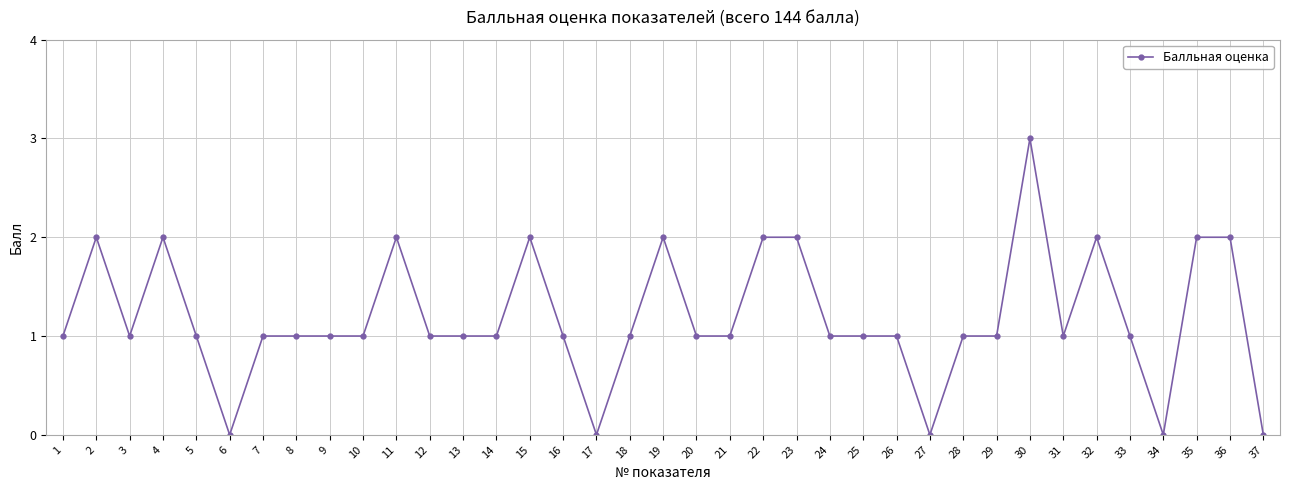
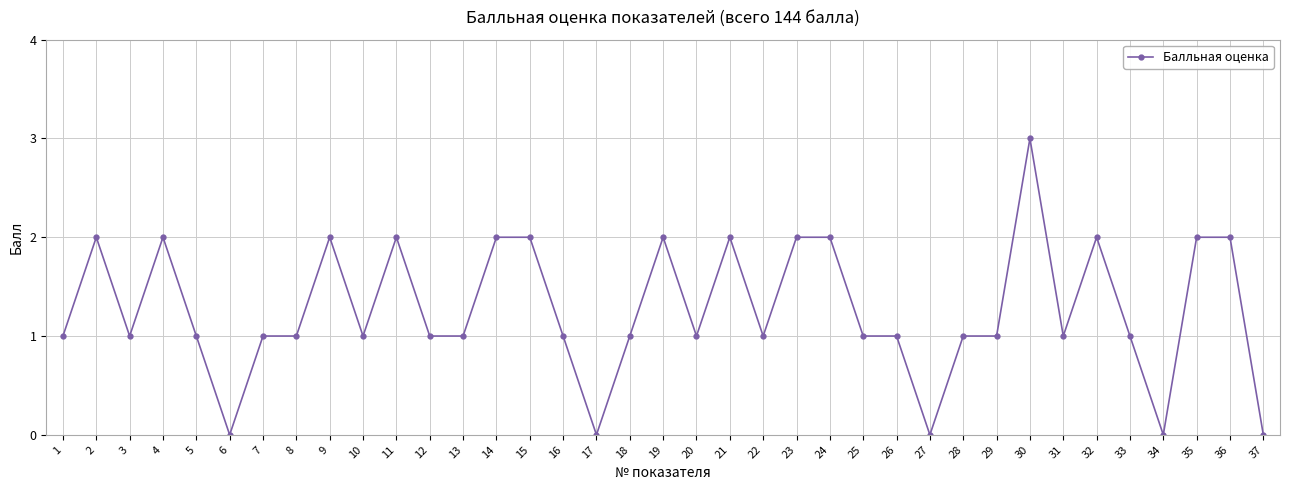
9: 1 -> 2
14: 1 -> 2
21: 1 -> 2
22: 2 -> 1
24: 1 -> 2
